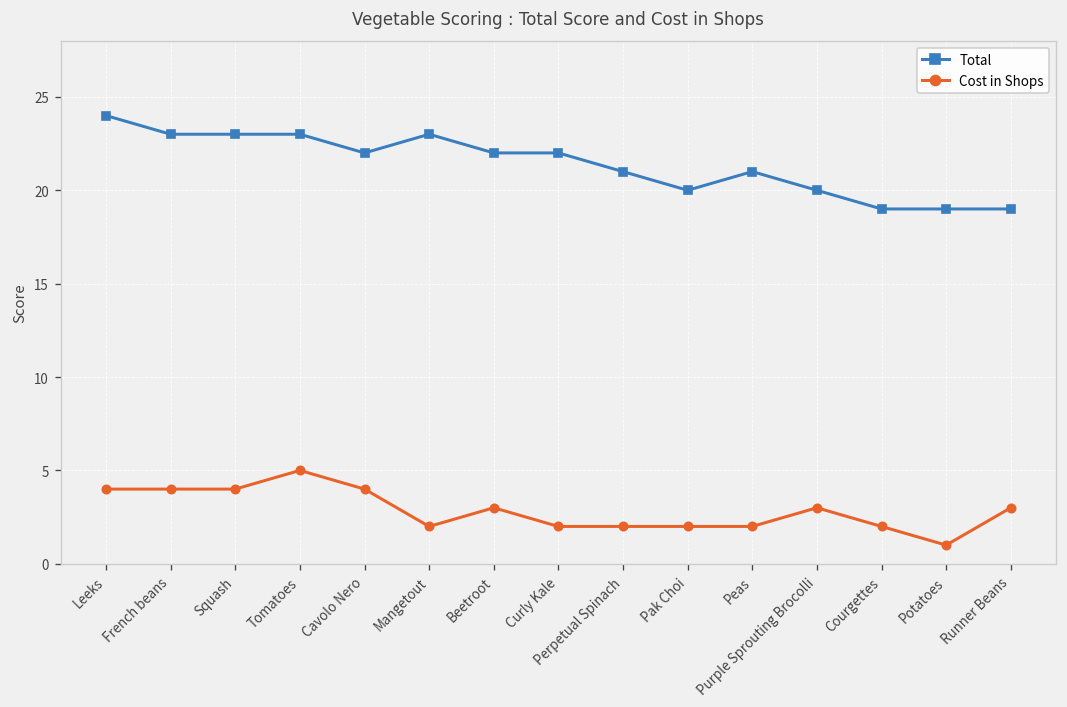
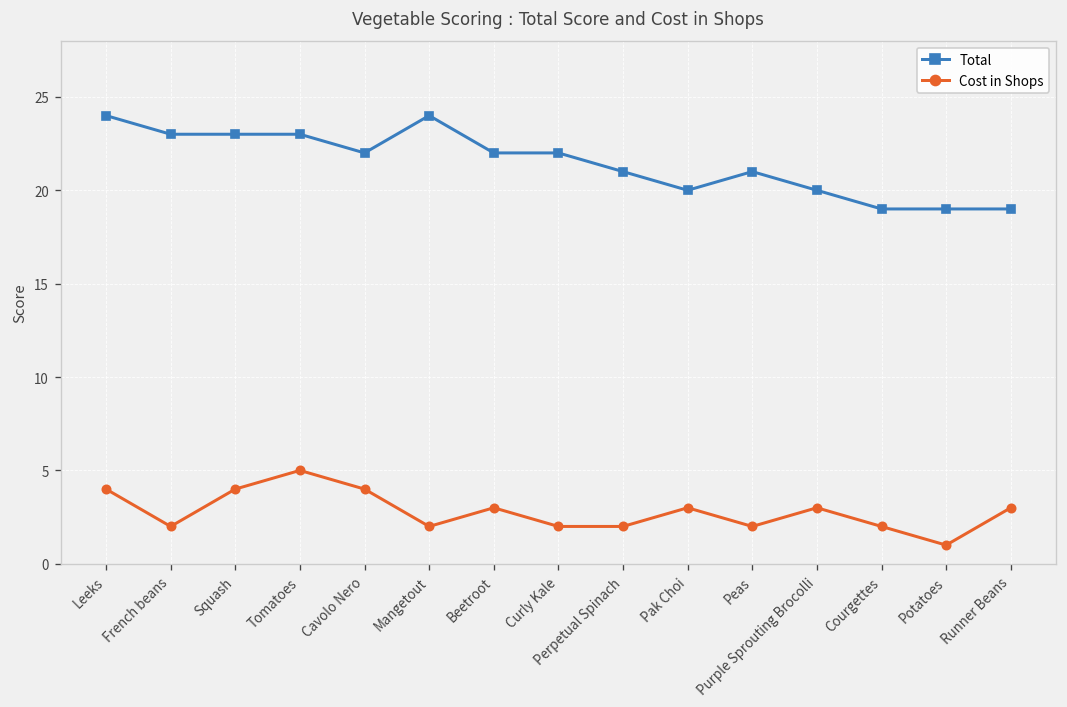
Cost in Shops, French beans: 4 -> 2
Total, Mangetout: 23 -> 24
Cost in Shops, Pak Choi: 2 -> 3
